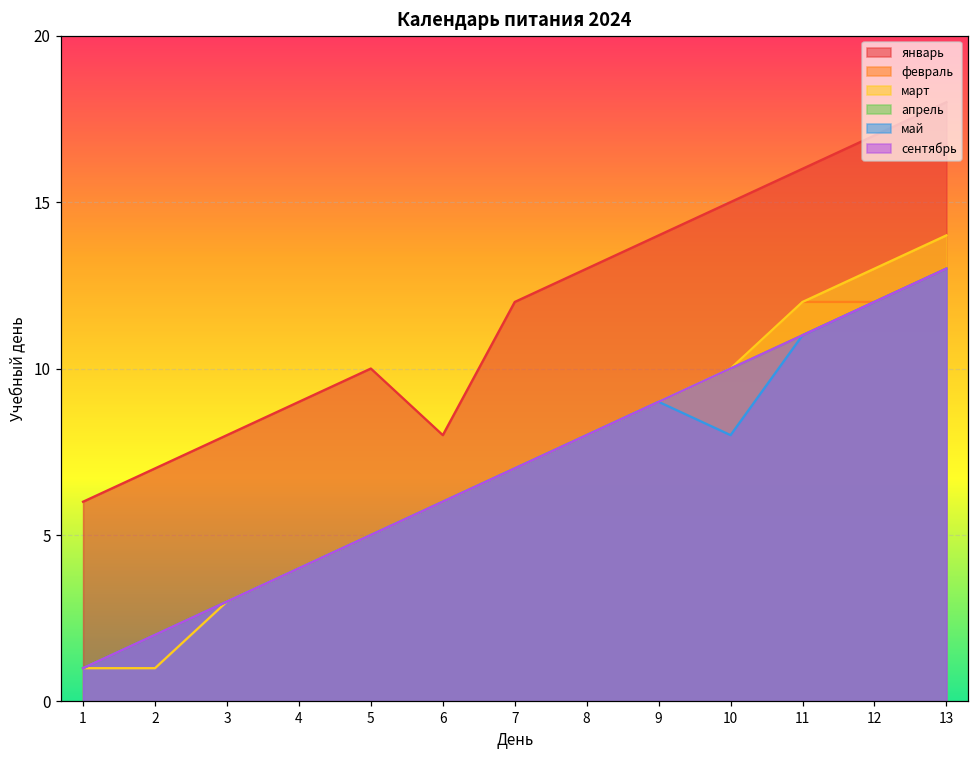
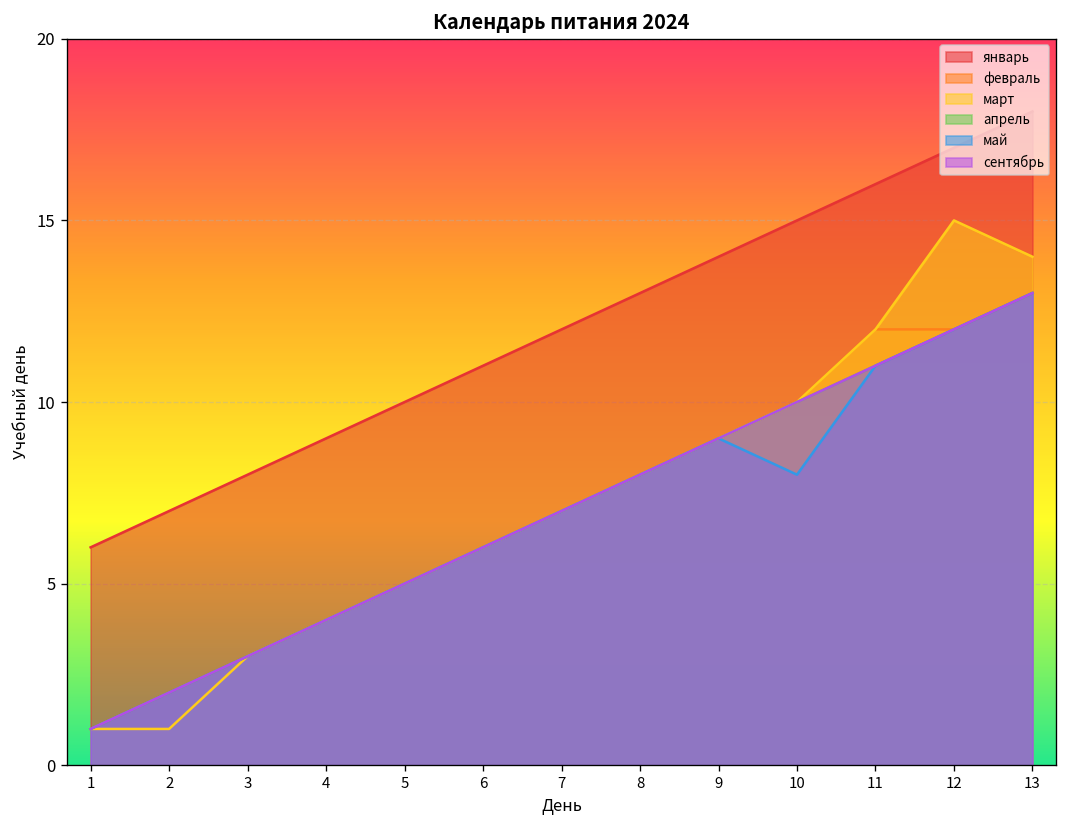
январь, 6: 8 -> 11
март, 12: 13 -> 15
